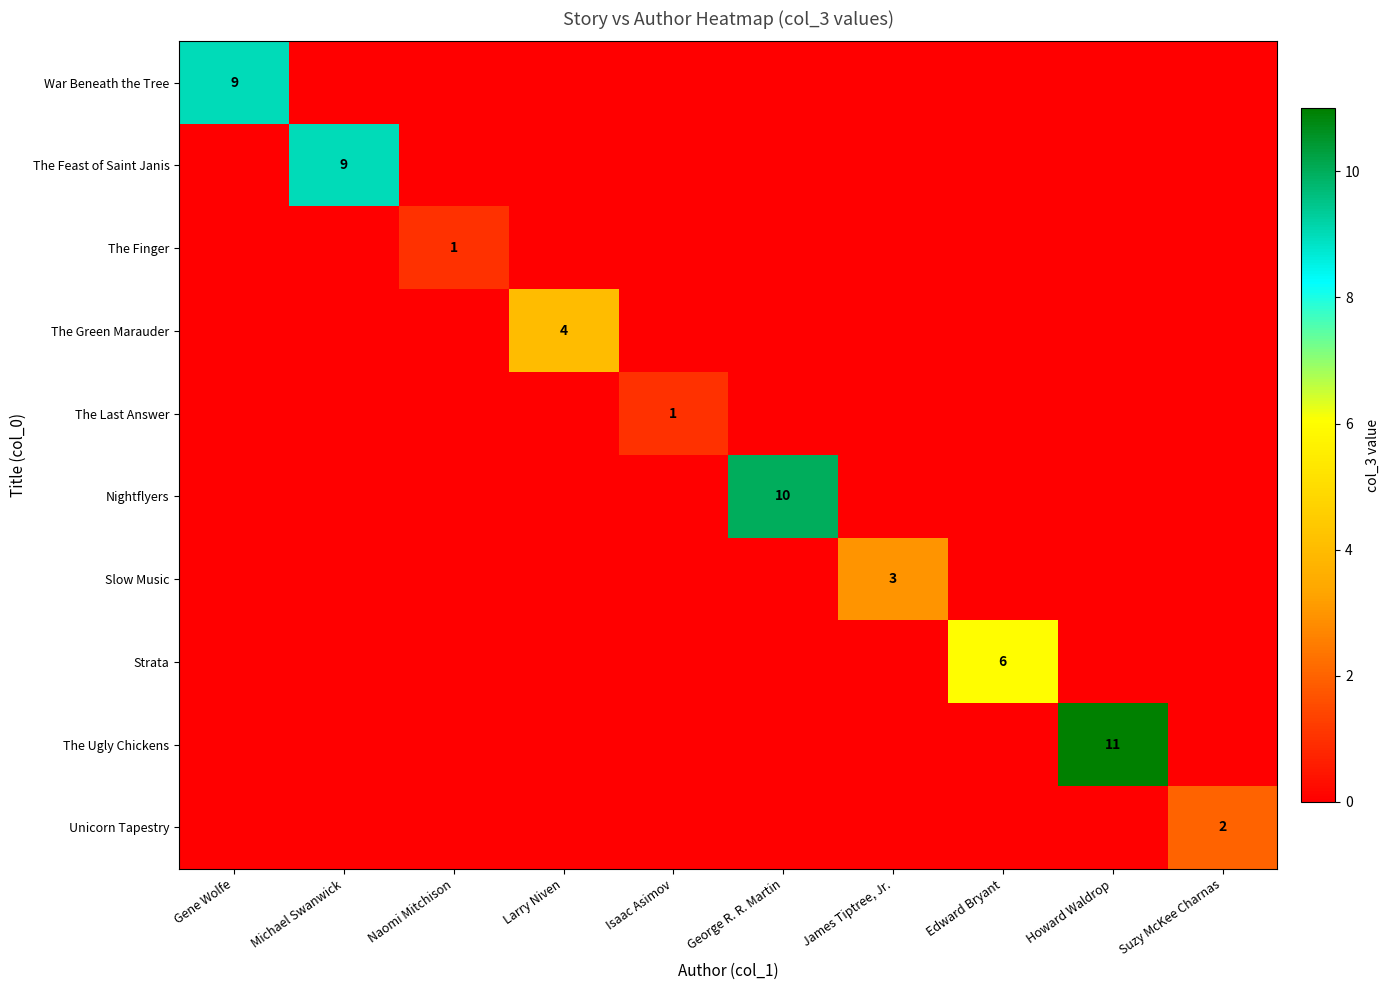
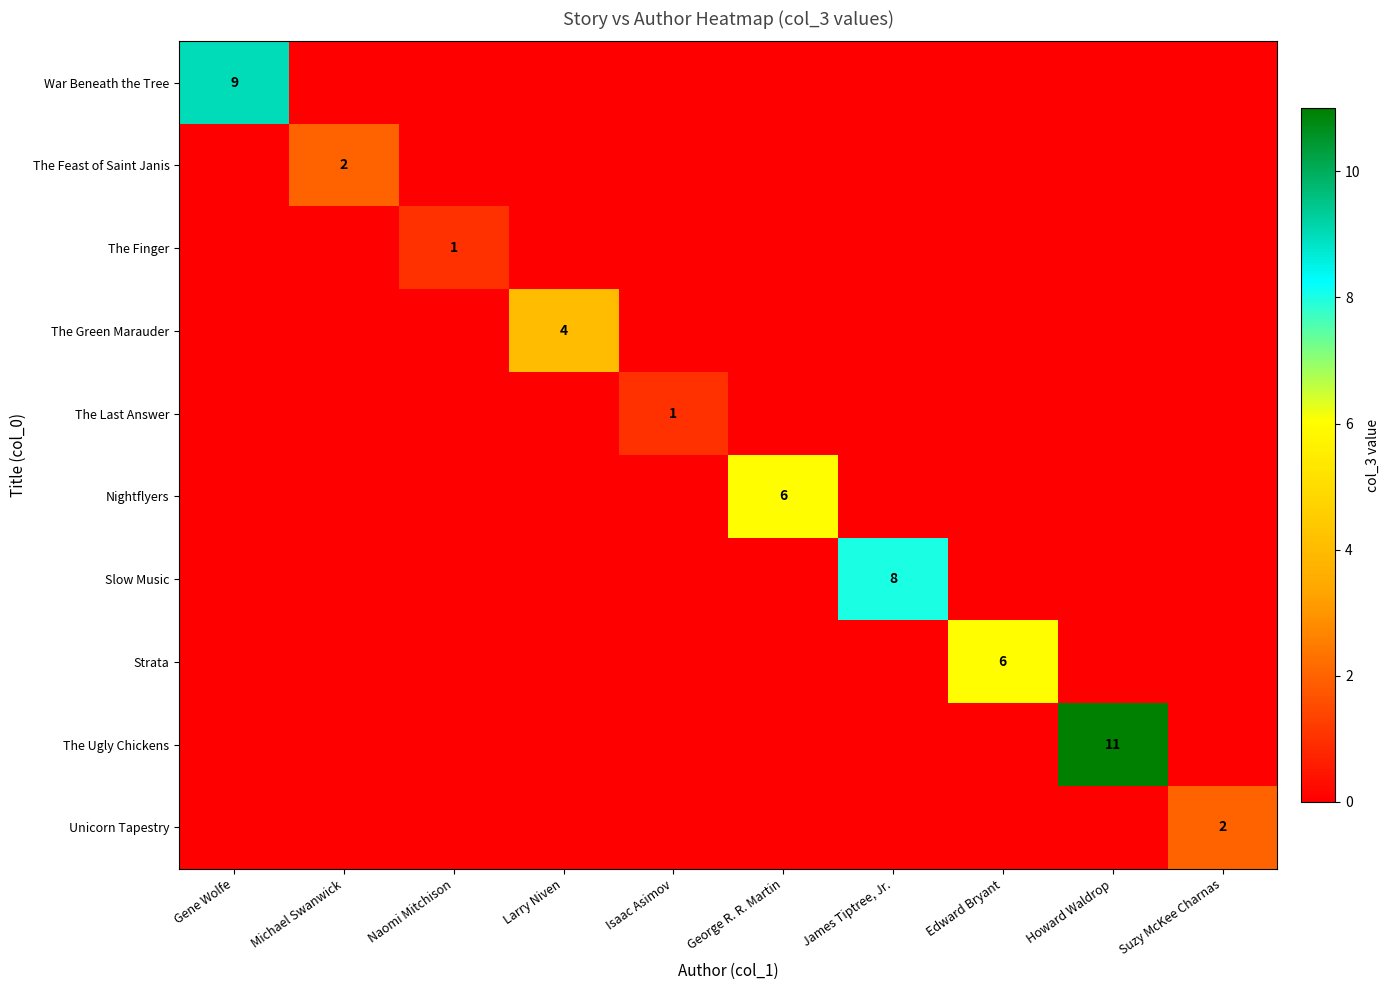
The Feast of Saint Janis, Michael Swanwick: 9 -> 2
Nightflyers, George R. R. Martin: 10 -> 6
Slow Music, James Tiptree, Jr.: 3 -> 8
